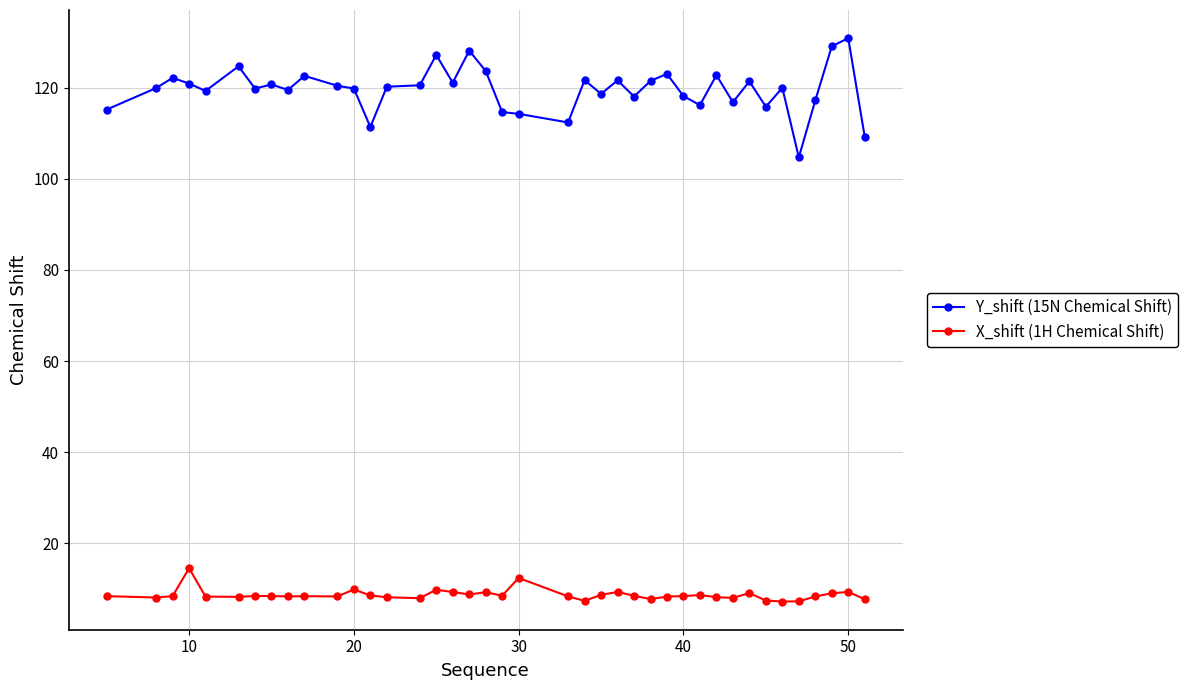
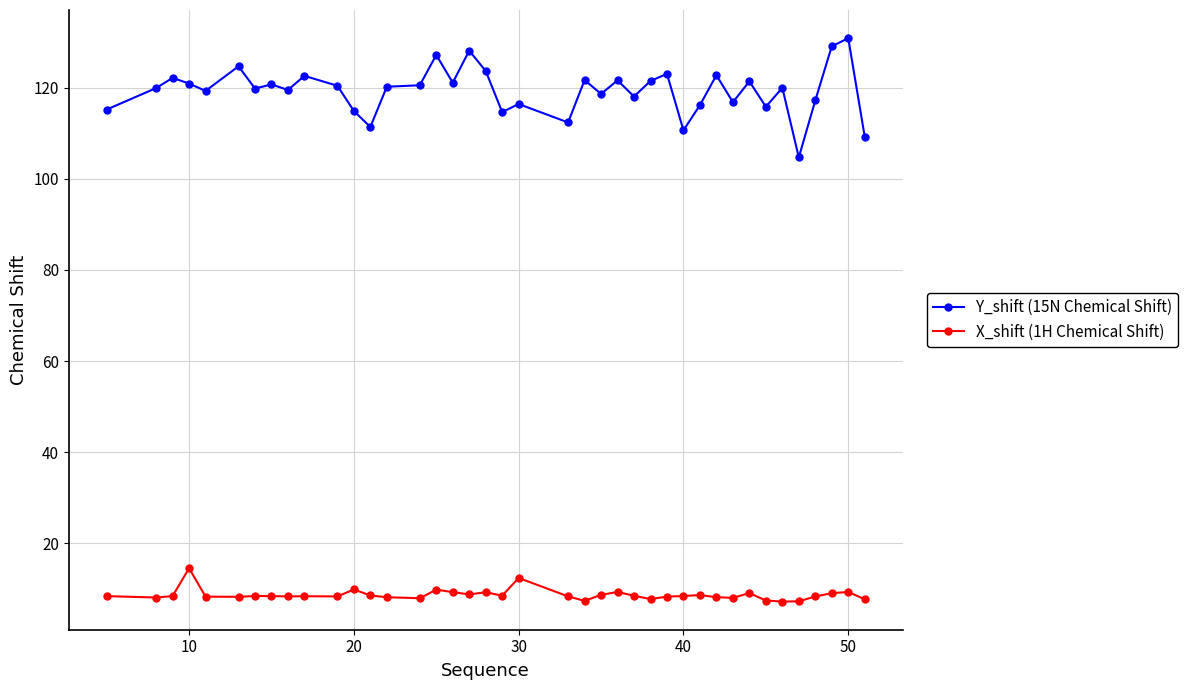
Y_shift (15N Chemical Shift), 20: 120 -> 115
Y_shift (15N Chemical Shift), 30: 114 -> 116
Y_shift (15N Chemical Shift), 40: 118 -> 111
